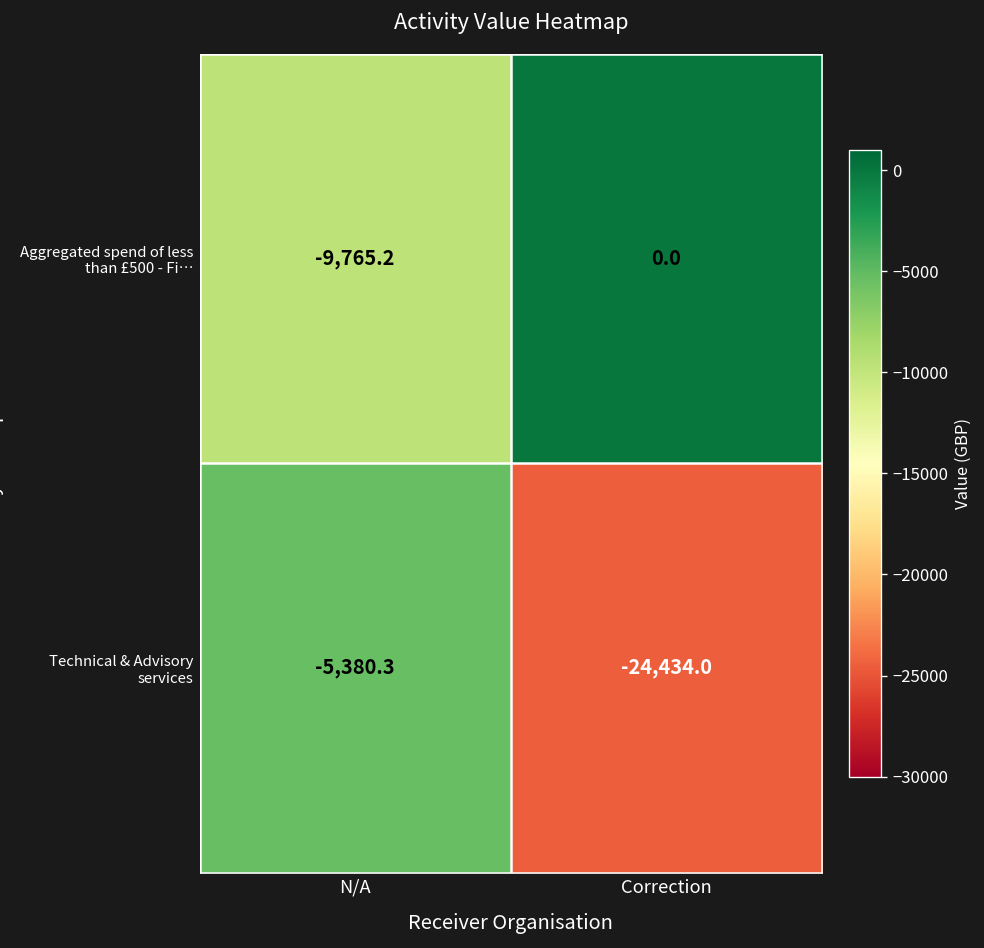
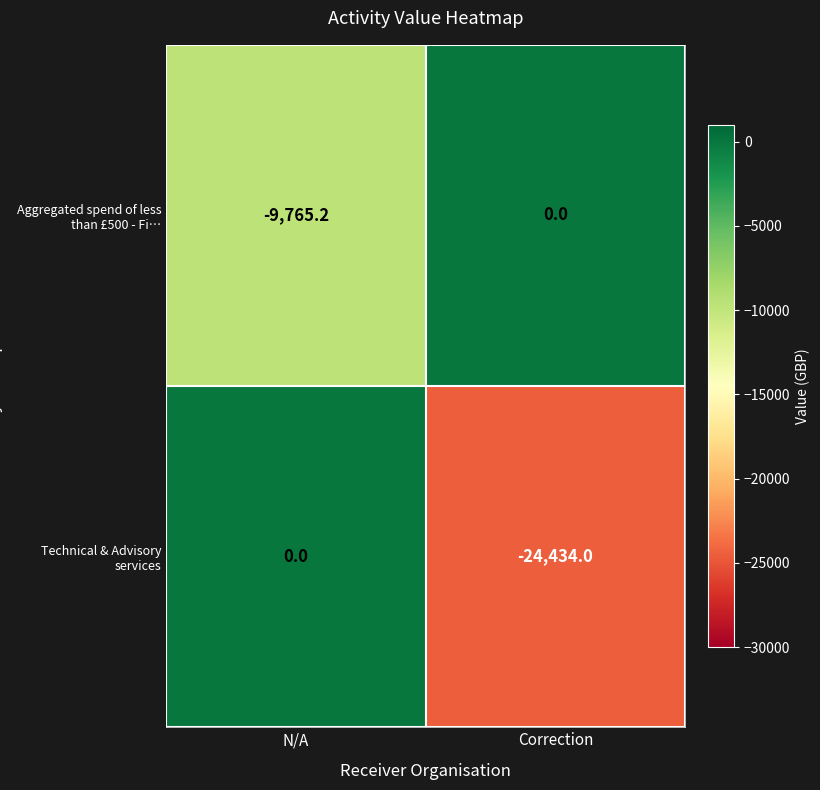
Technical & Advisory services, N/A: -5,380.3 -> 0.0
